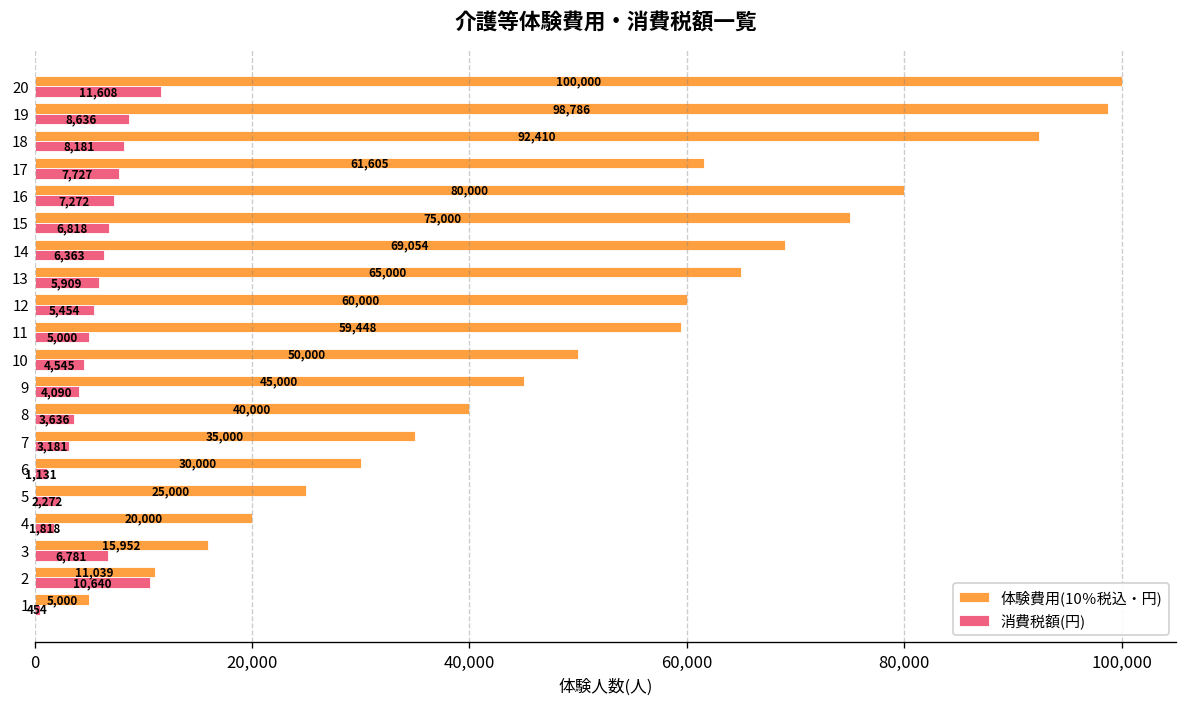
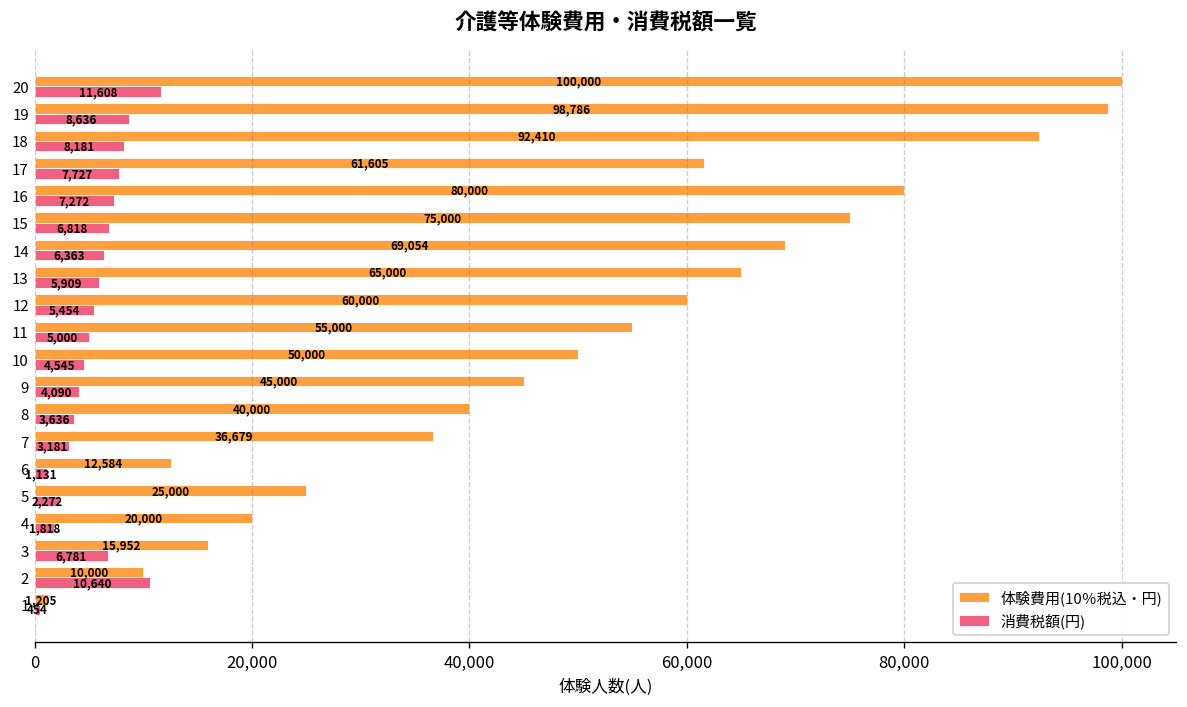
体験費用(10％税込・円), 11: 59,448 -> 55,000
体験費用(10％税込・円), 7: 35,000 -> 36,679
体験費用(10％税込・円), 6: 30,000 -> 12,584
体験費用(10％税込・円), 2: 11,039 -> 10,000
体験費用(10％税込・円), 1: 5,000 -> 1,205
